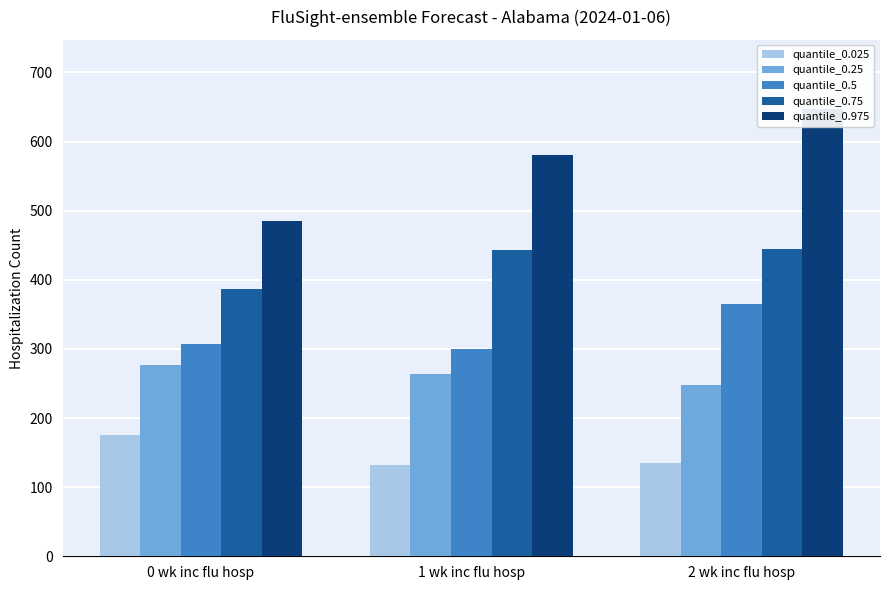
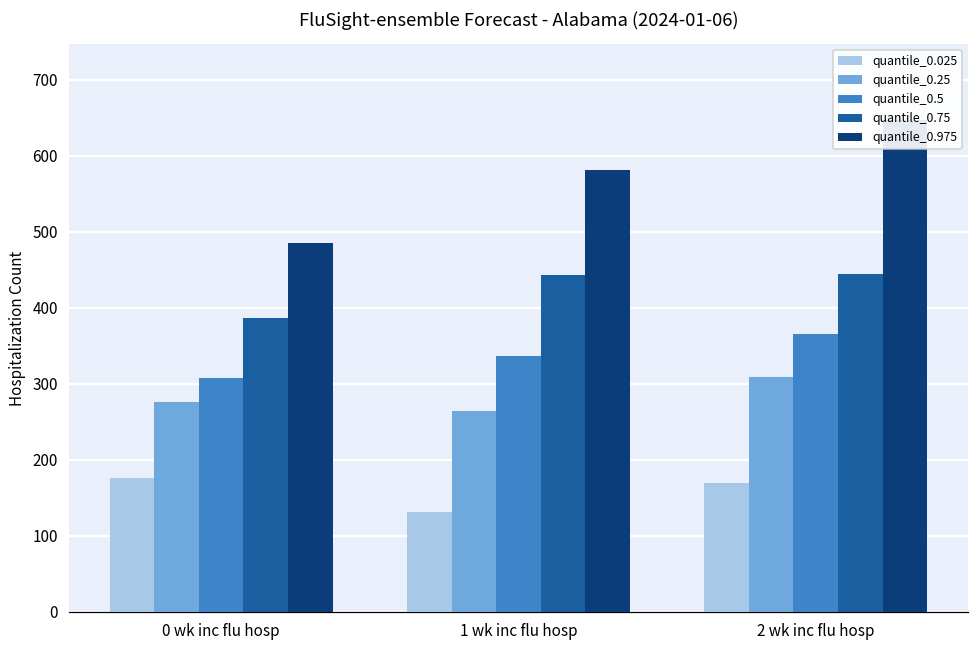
quantile_0.5, 1 wk inc flu hosp: 300 -> 340
quantile_0.025, 2 wk inc flu hosp: 140 -> 170
quantile_0.25, 2 wk inc flu hosp: 250 -> 310
